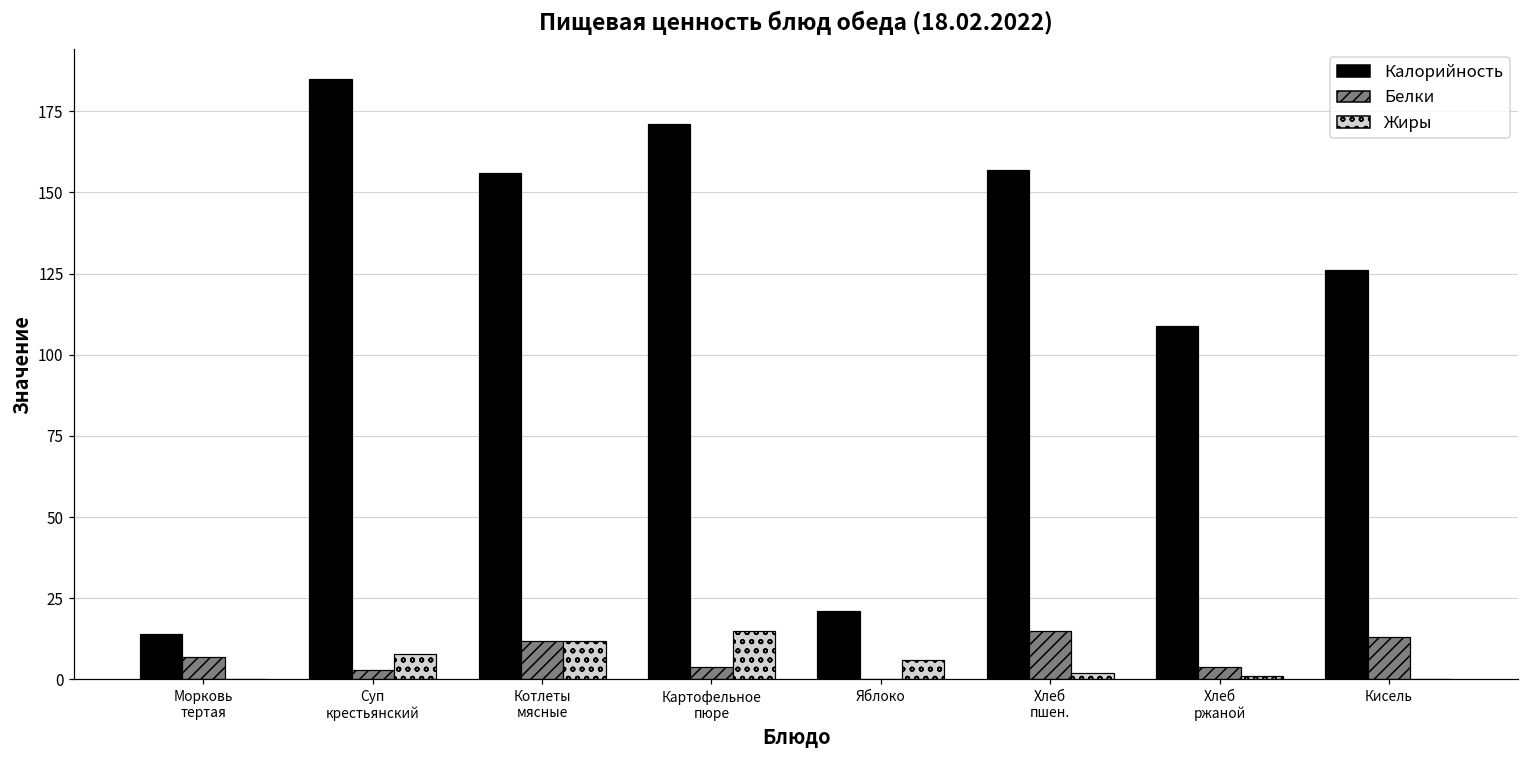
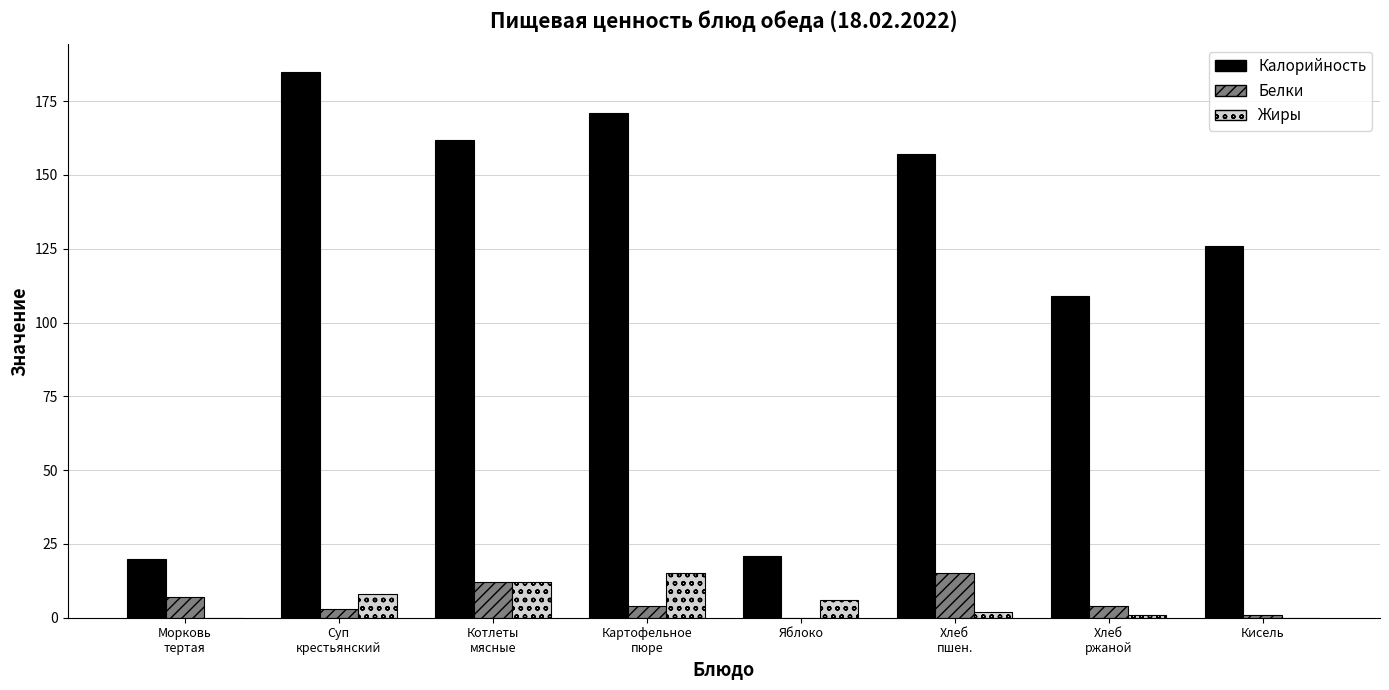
Калорийность, Морковь тертая: 14 -> 20
Калорийность, Котлеты мясные: 156 -> 162
Белки, Кисель: 13 -> 1
